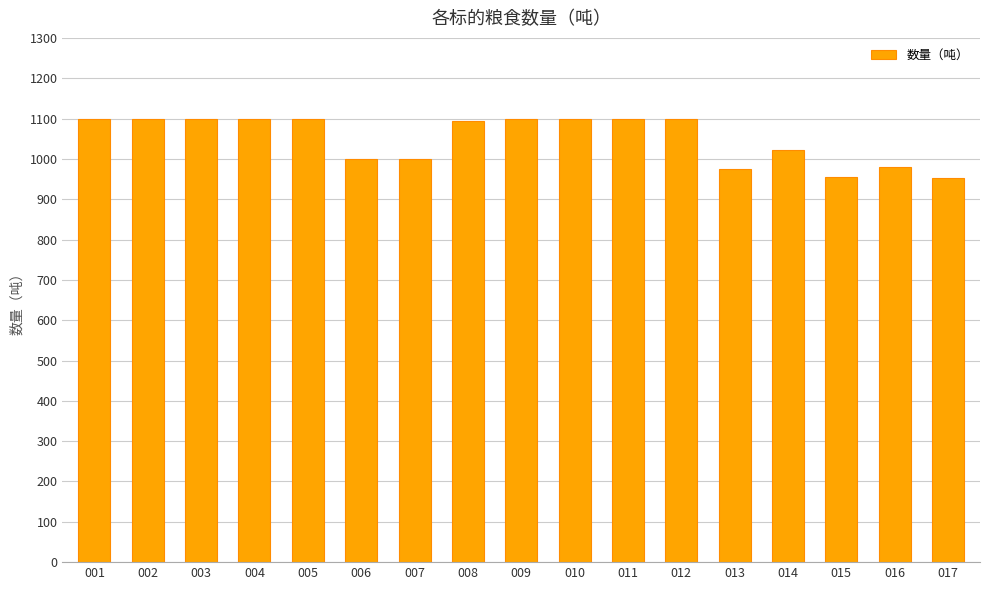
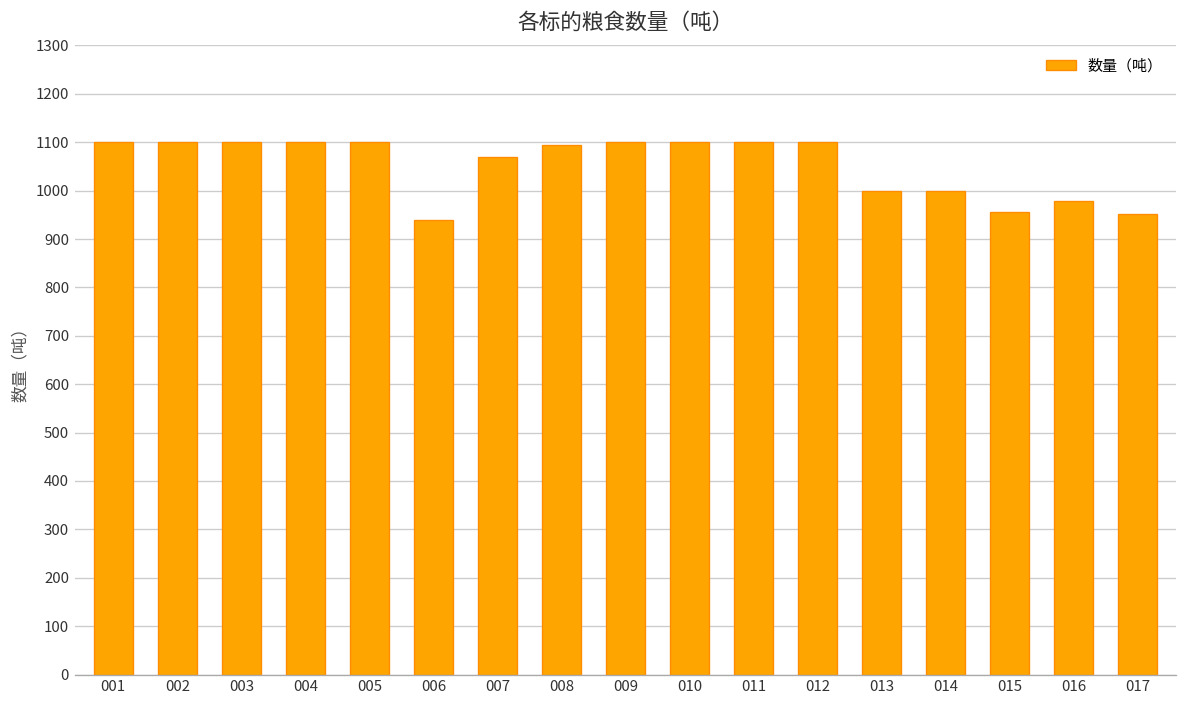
006: 1000 -> 940
007: 1000 -> 1070
013: 980 -> 1000
014: 1020 -> 1000
